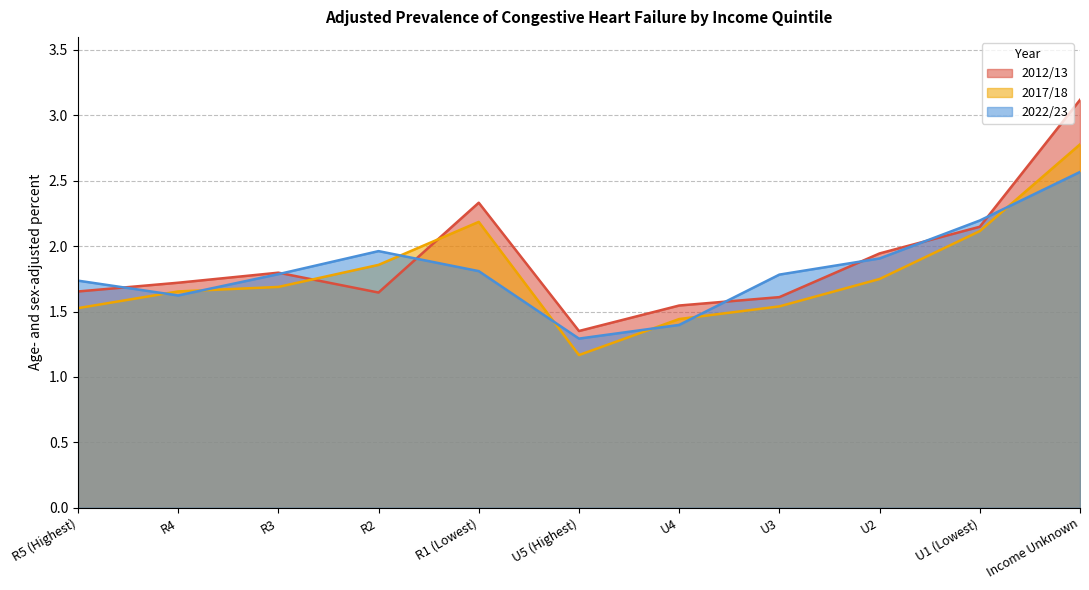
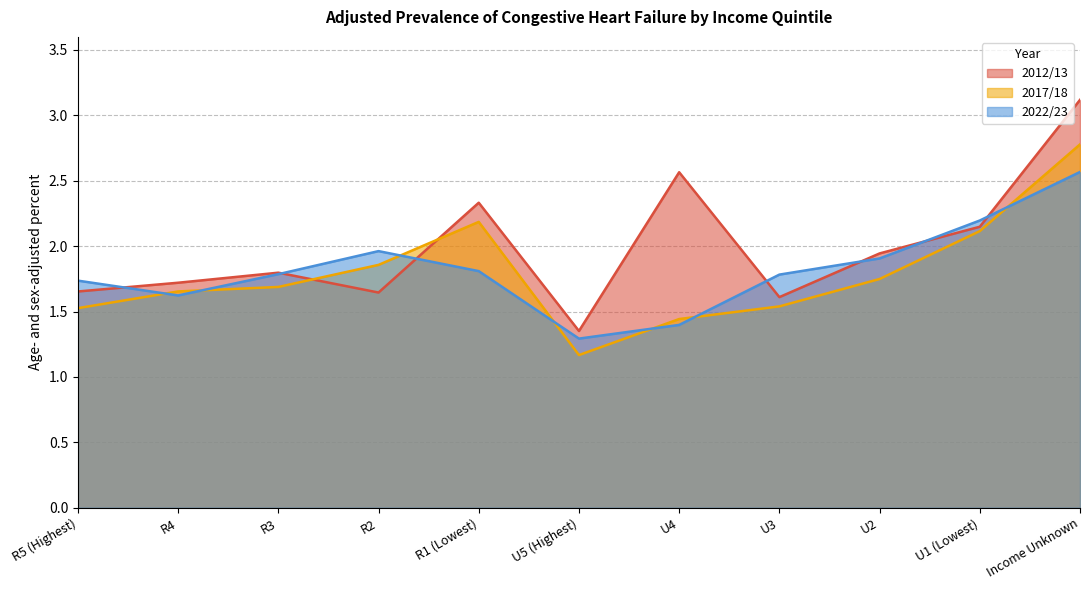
2012/13, U4: 1.55 -> 2.57
